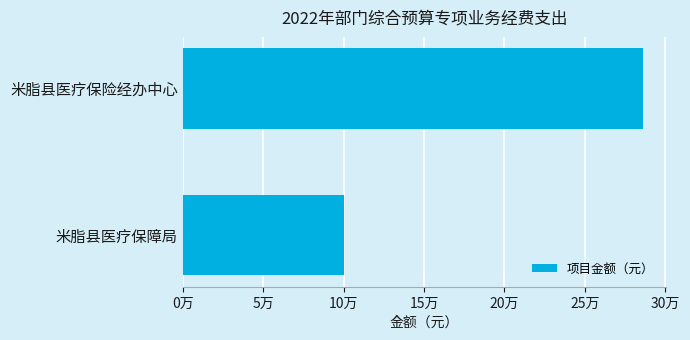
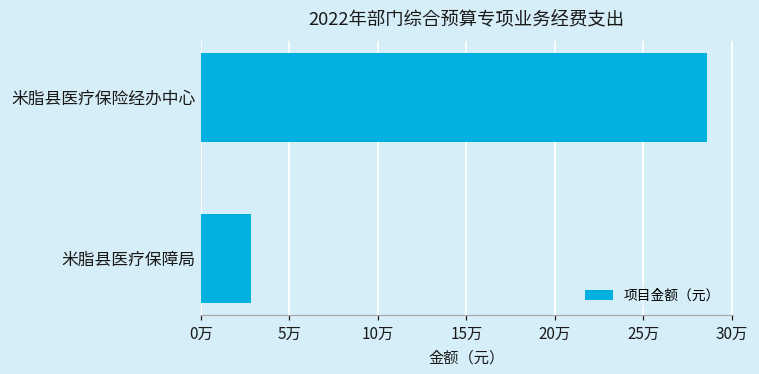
米脂县医疗保障局: 10.0万 -> 2.8万
